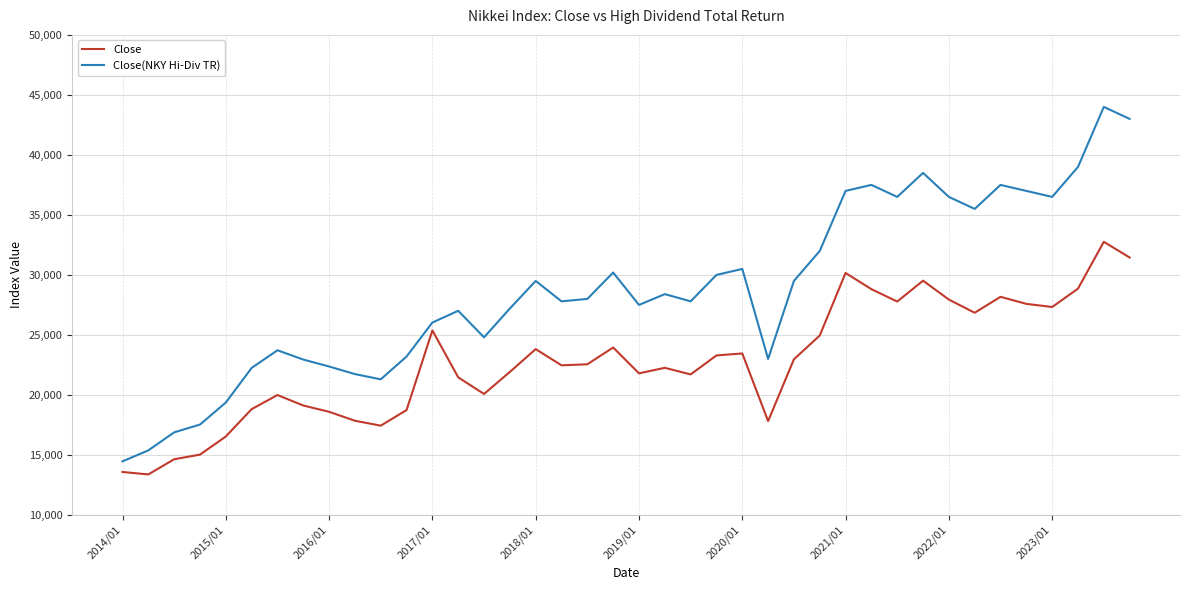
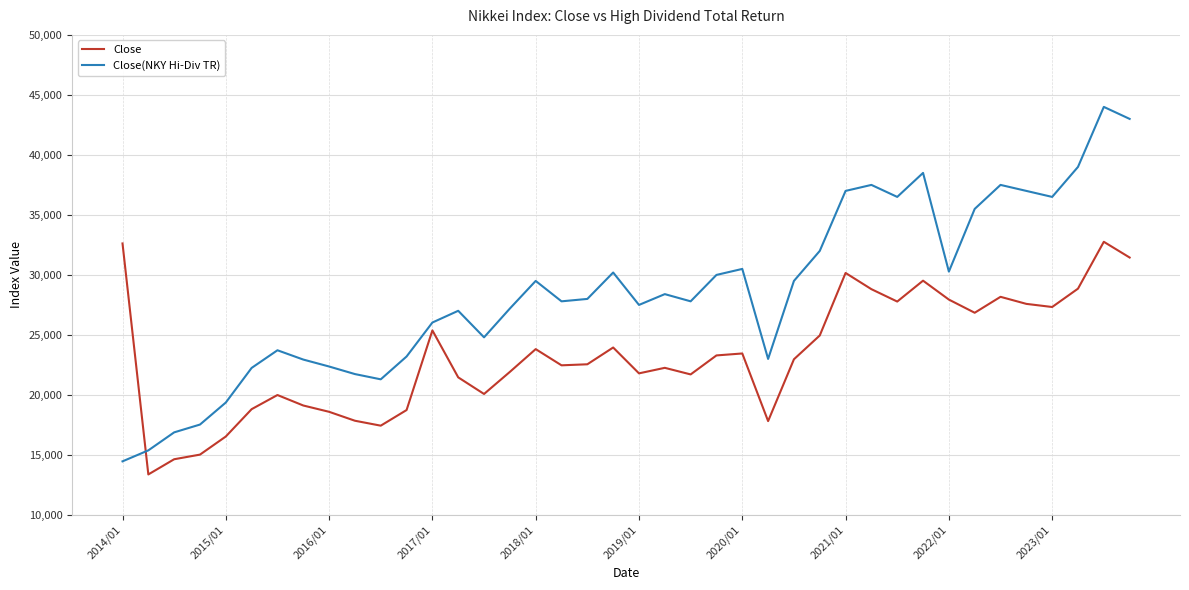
Close, 2014/01: 13,600 -> 32,600
Close(NKY Hi-Div TR), 2022/01: 36,500 -> 30,300
